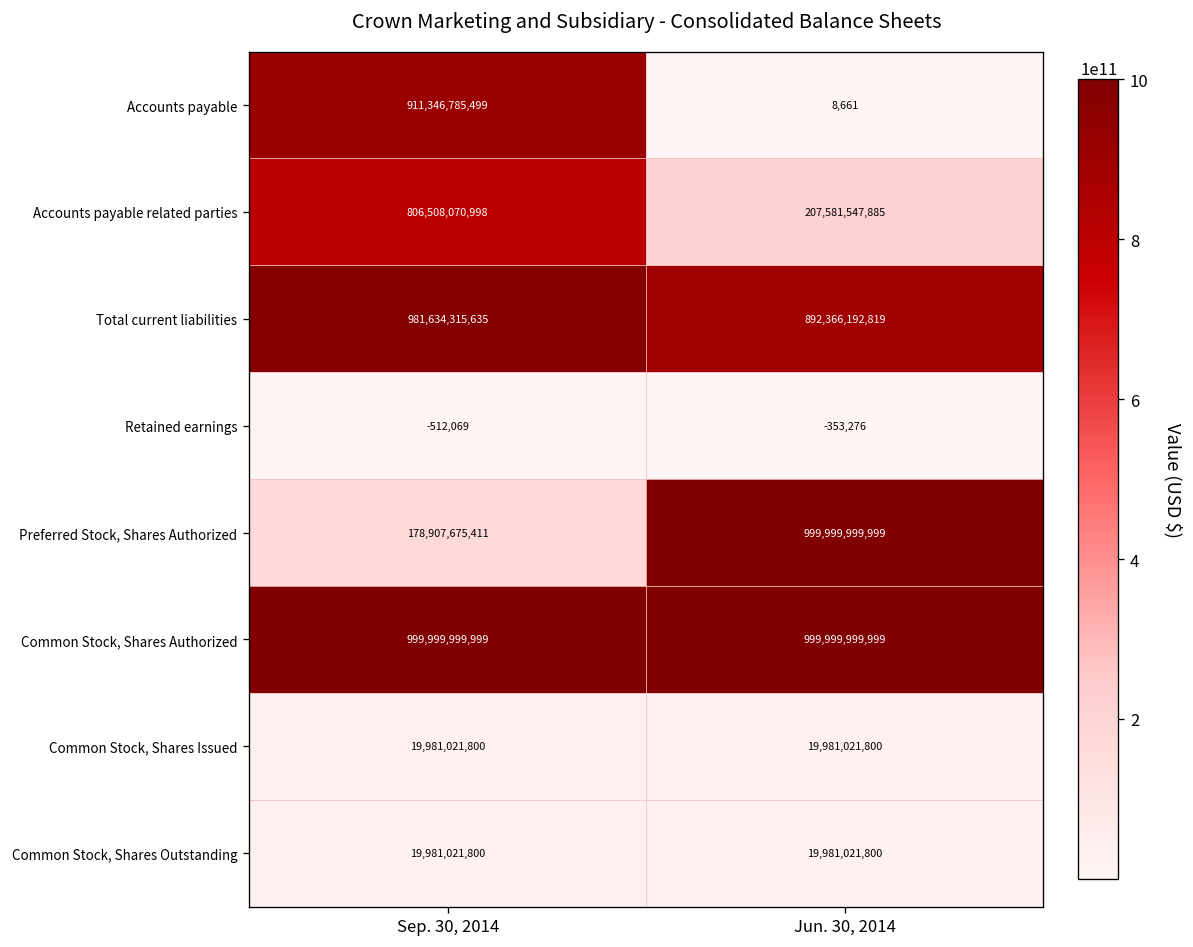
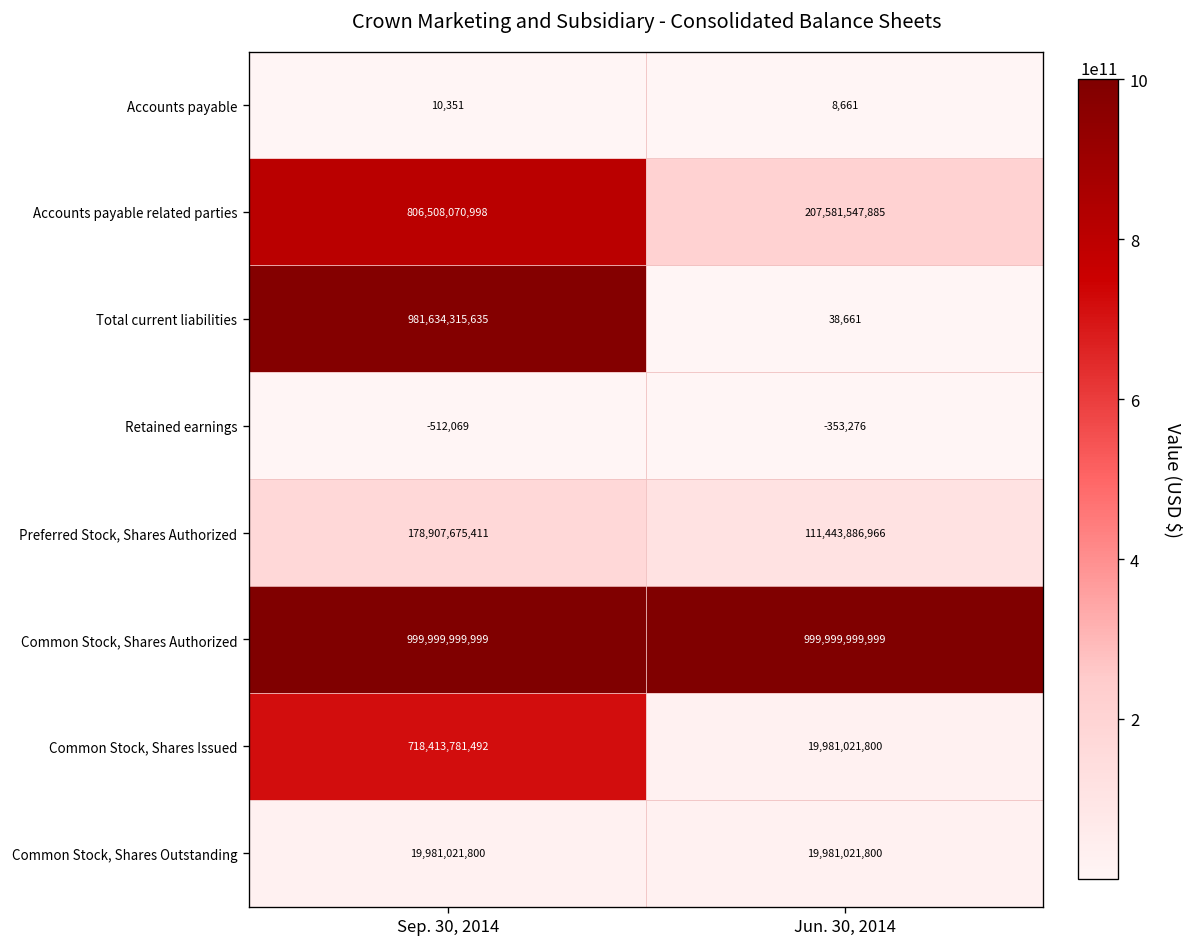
Accounts payable, Sep. 30, 2014: 911,346,785,499 -> 10,351
Total current liabilities, Jun. 30, 2014: 892,366,192,819 -> 38,661
Preferred Stock, Shares Authorized, Jun. 30, 2014: 999,999,999,999 -> 111,443,886,966
Common Stock, Shares Issued, Sep. 30, 2014: 19,981,021,800 -> 718,413,781,492
